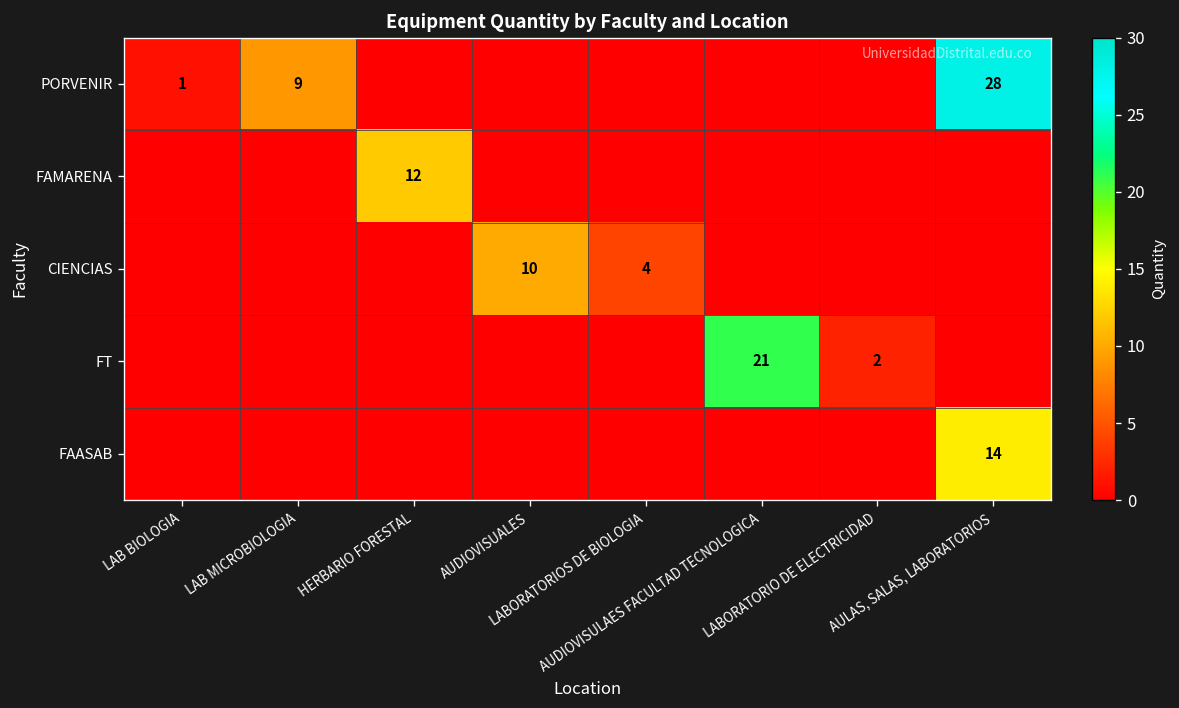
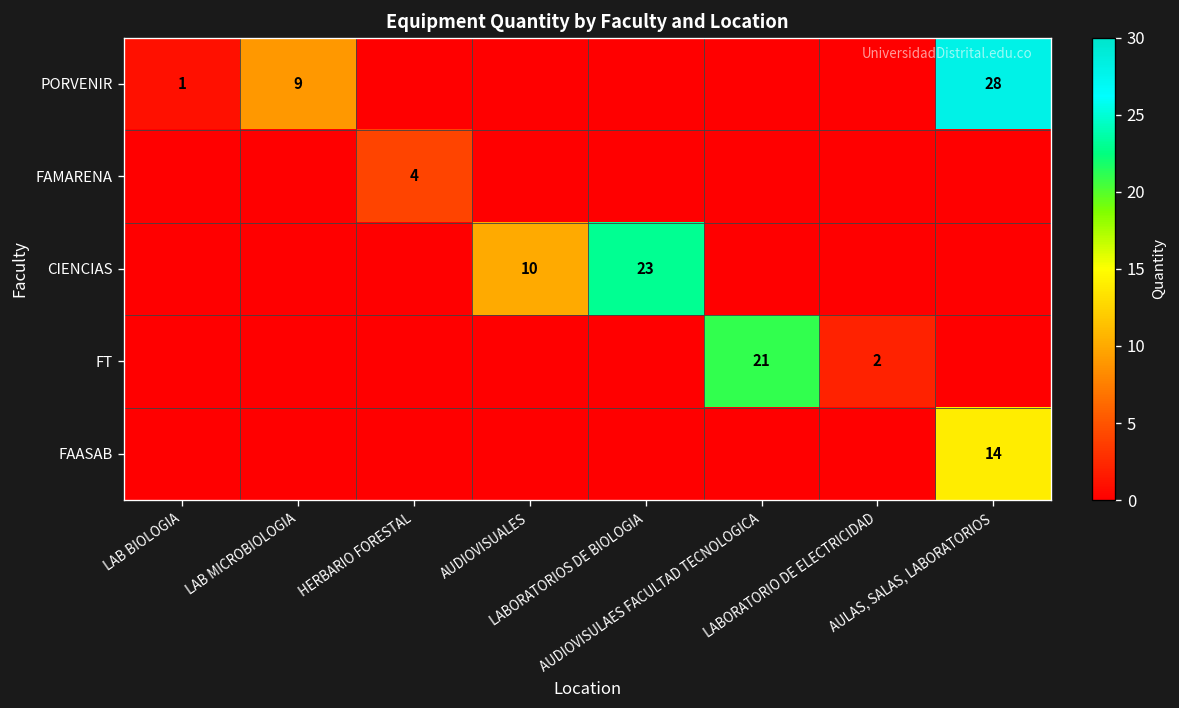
FAMARENA, HERBARIO FORESTAL: 12 -> 4
CIENCIAS, LABORATORIOS DE BIOLOGIA: 4 -> 23
